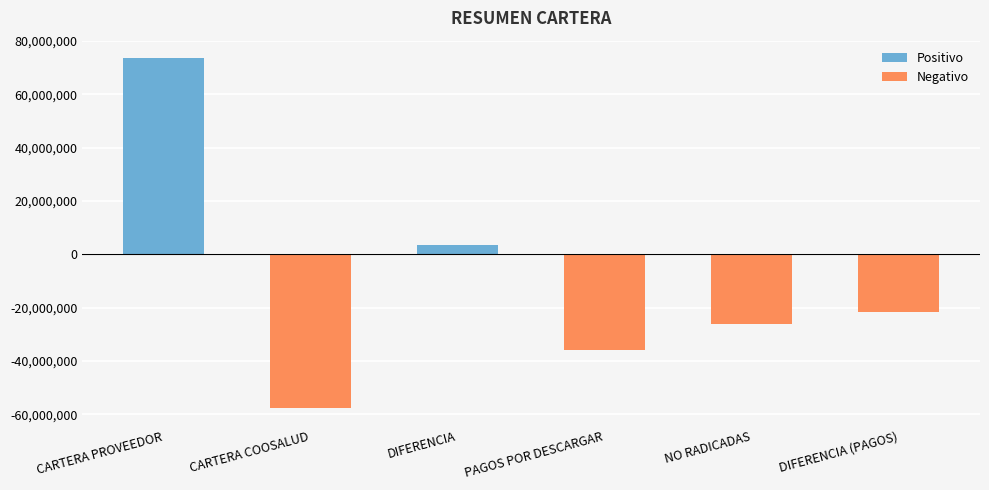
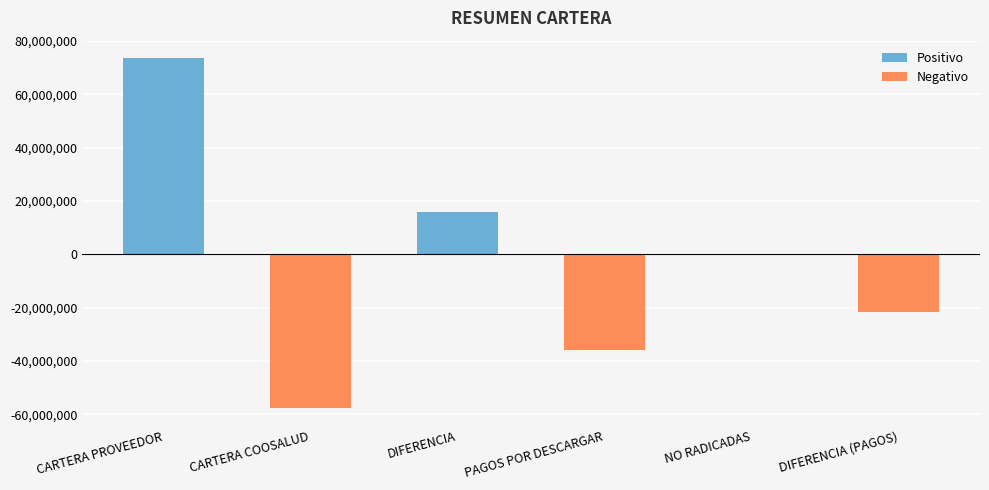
Positivo, DIFERENCIA: 4,000,000 -> 16,000,000
Negativo, NO RADICADAS: -26,000,000 -> 0
